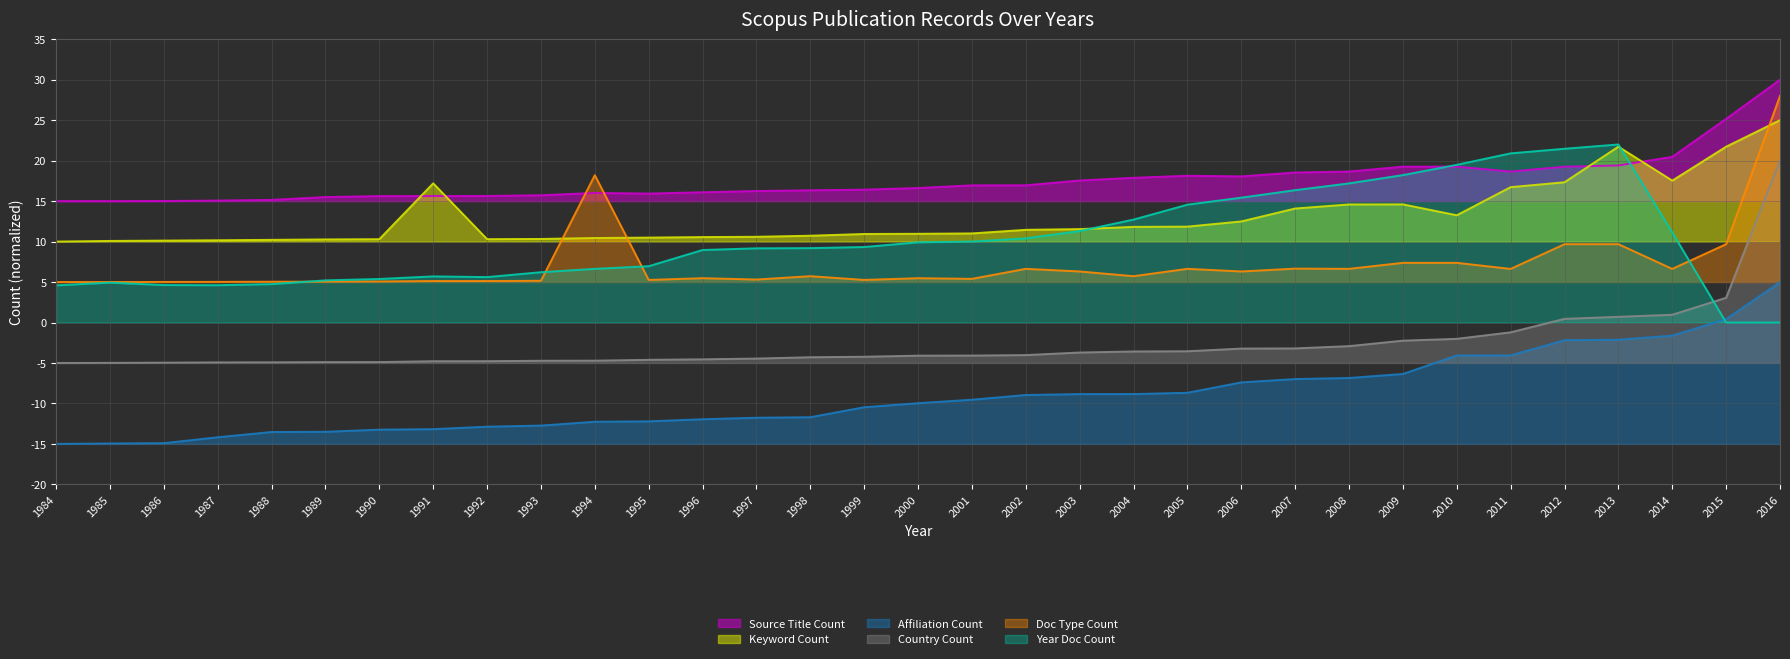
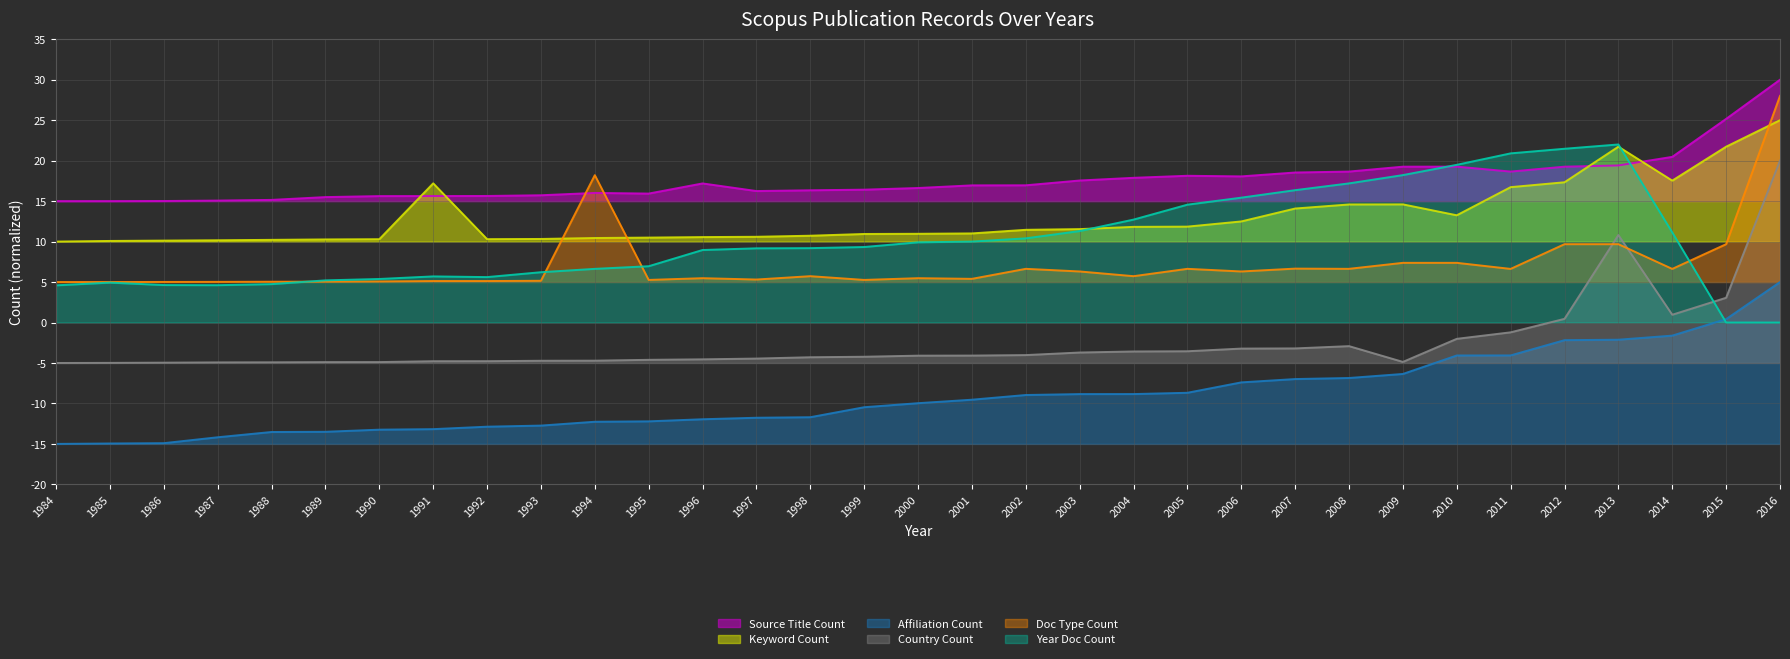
Source Title Count, 1996: 16 -> 17
Country Count, 2009: -2 -> -5
Country Count, 2013: 1 -> 11
